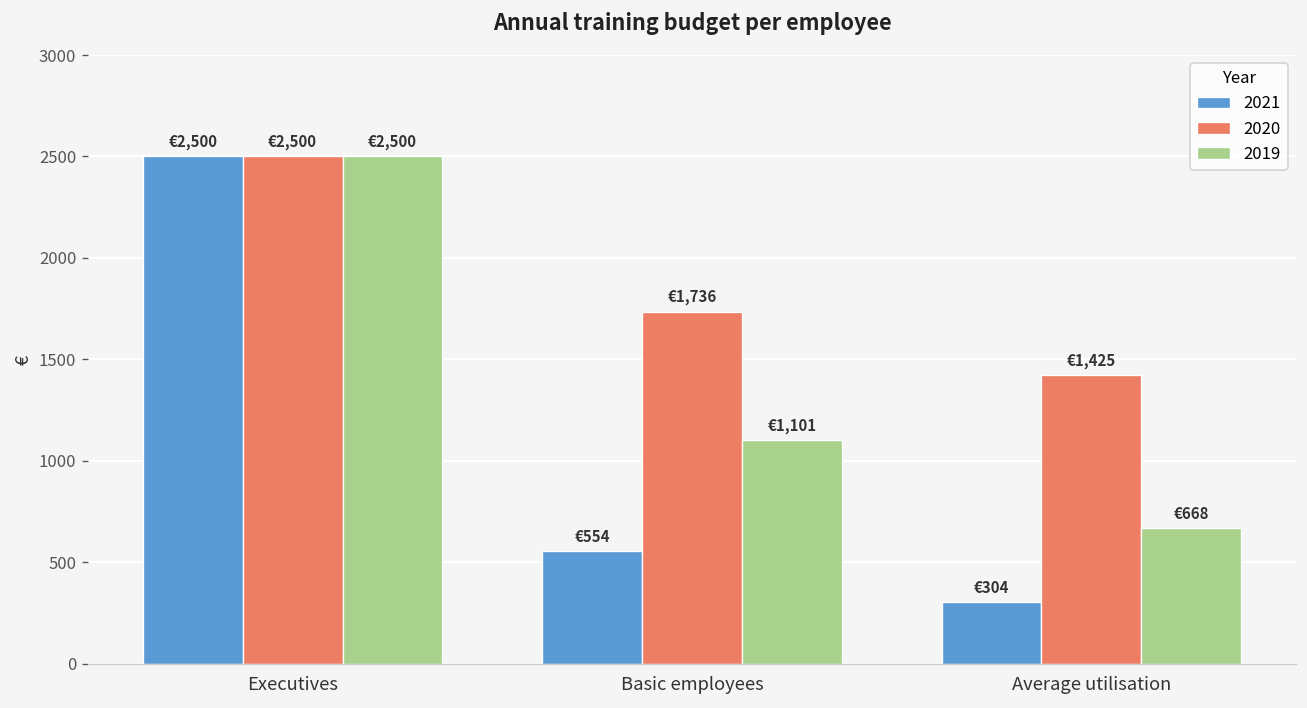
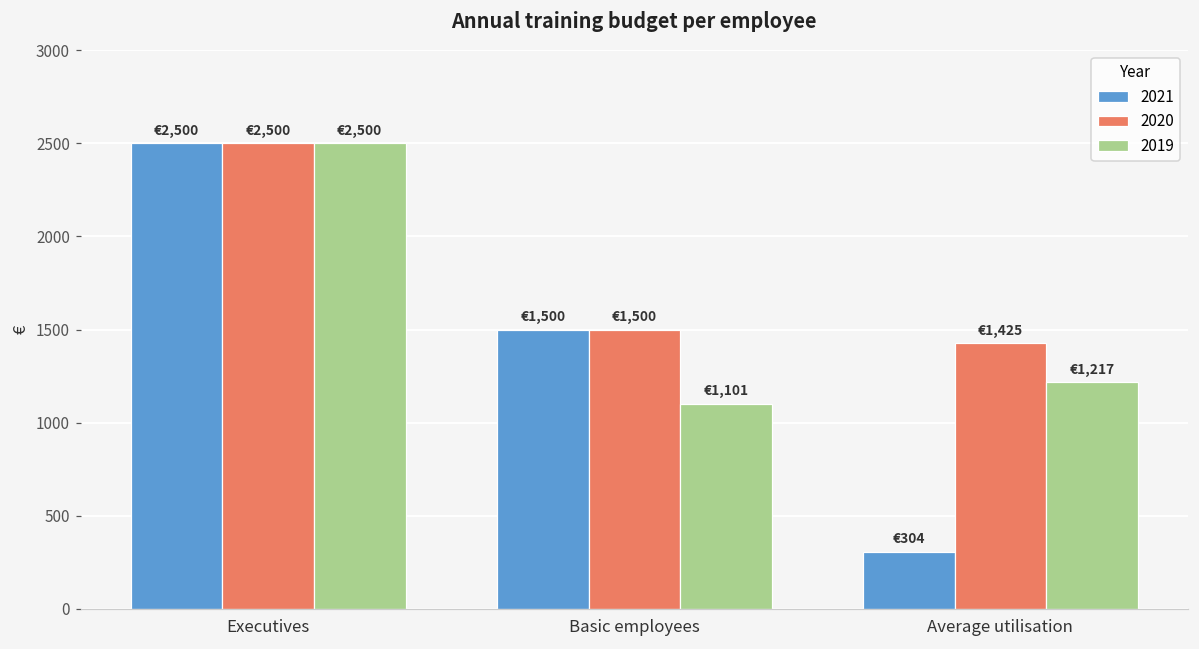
2021, Basic employees: €554 -> €1,500
2020, Basic employees: €1,736 -> €1,500
2019, Average utilisation: €668 -> €1,217
